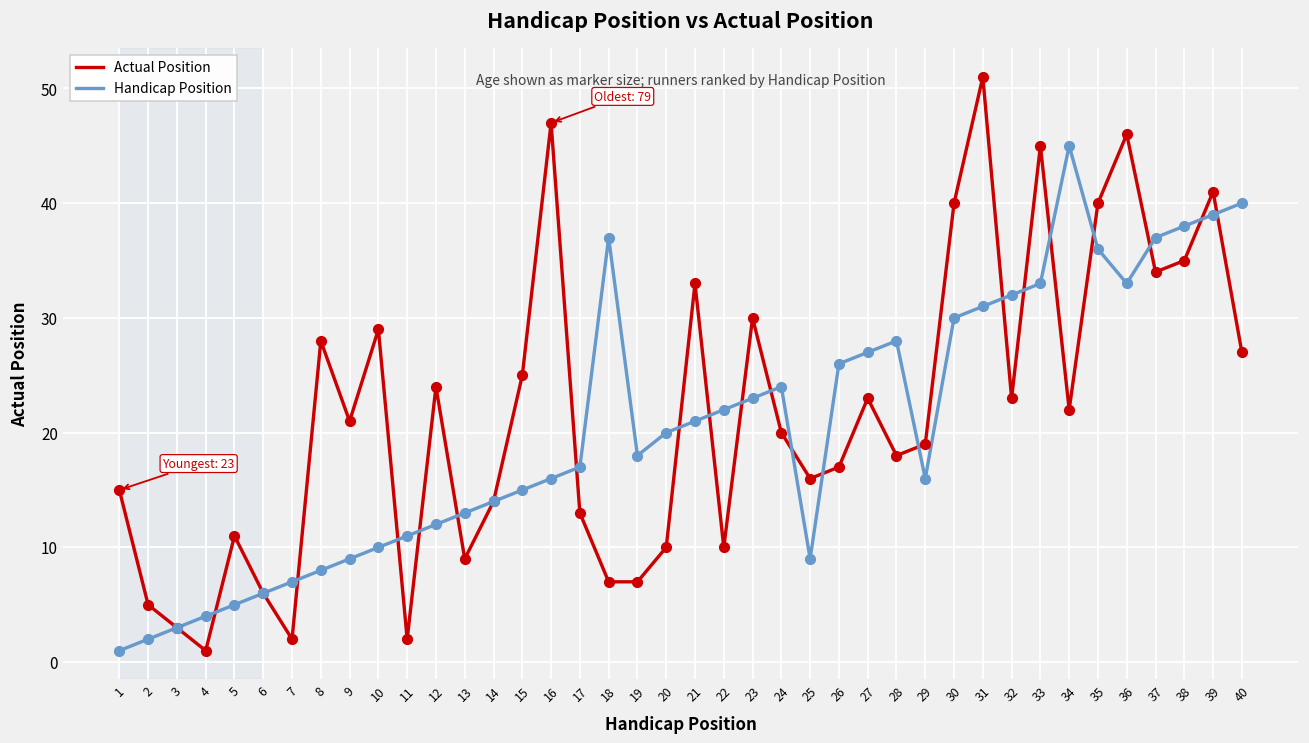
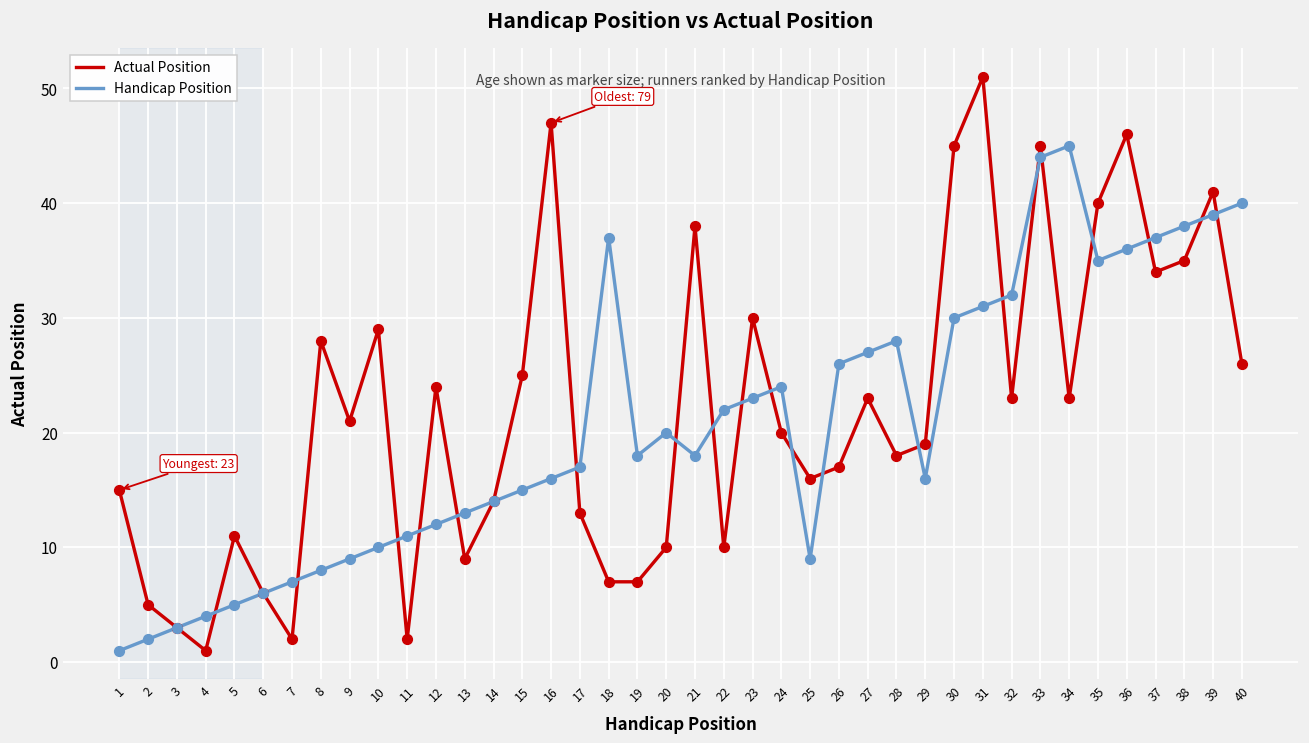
Actual Position, 21: 33 -> 38
Handicap Position, 21: 21 -> 18
Actual Position, 30: 40 -> 45
Handicap Position, 33: 33 -> 44
Actual Position, 34: 22 -> 23
Handicap Position, 35: 36 -> 35
Handicap Position, 36: 33 -> 36
Actual Position, 40: 27 -> 26
